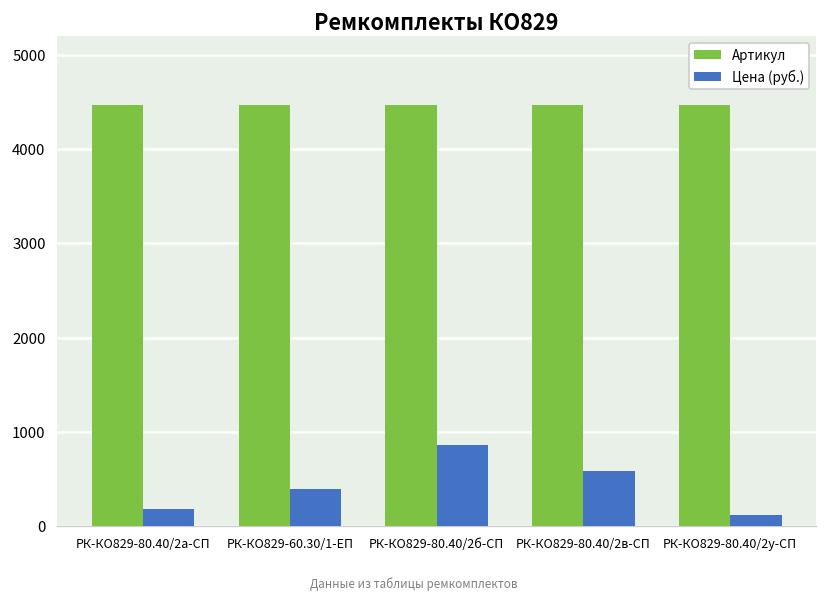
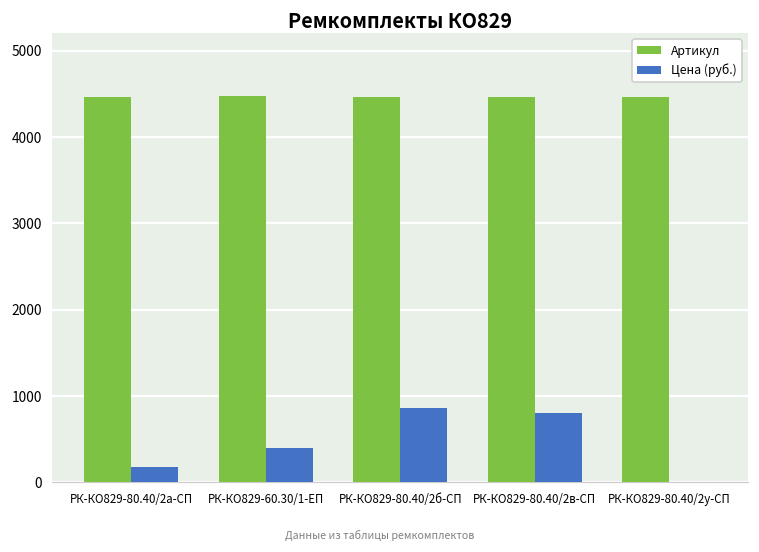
Цена (руб.), РК-КО829-80.40/2в-СП: 600 -> 800
Цена (руб.), РК-КО829-80.40/2у-СП: 100 -> 0
